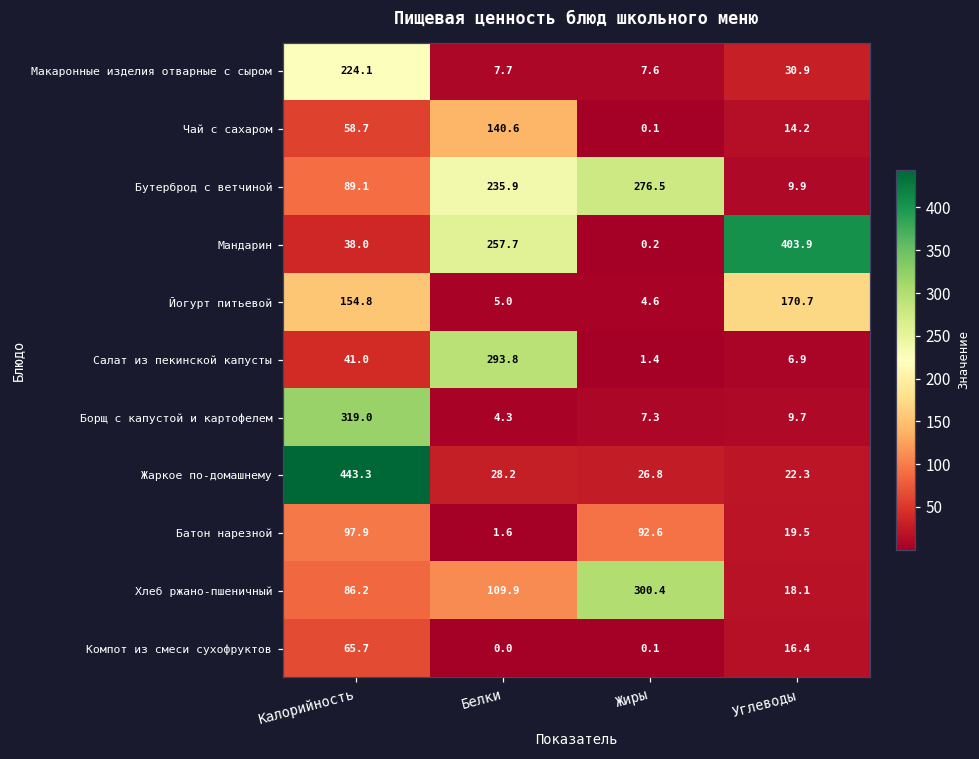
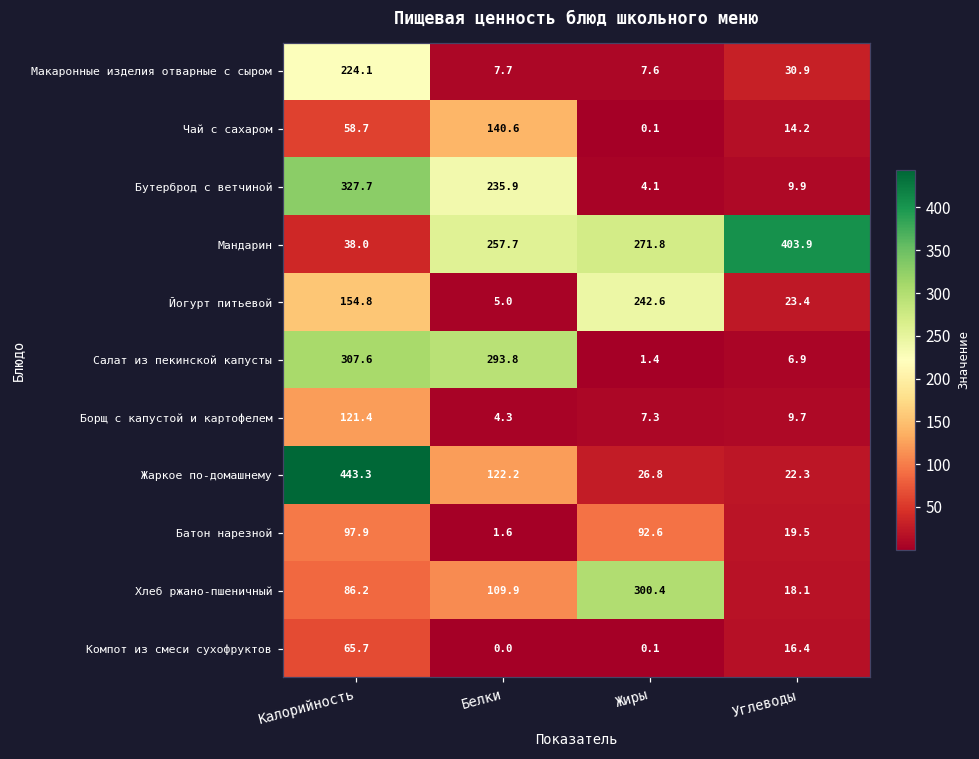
Бутерброд с ветчиной, Калорийность: 89.1 -> 327.7
Бутерброд с ветчиной, Жиры: 276.5 -> 4.1
Мандарин, Жиры: 0.2 -> 271.8
Йогурт питьевой, Жиры: 4.6 -> 242.6
Йогурт питьевой, Углеводы: 170.7 -> 23.4
Салат из пекинской капусты, Калорийность: 41.0 -> 307.6
Борщ с капустой и картофелем, Калорийность: 319.0 -> 121.4
Жаркое по-домашнему, Белки: 28.2 -> 122.2
